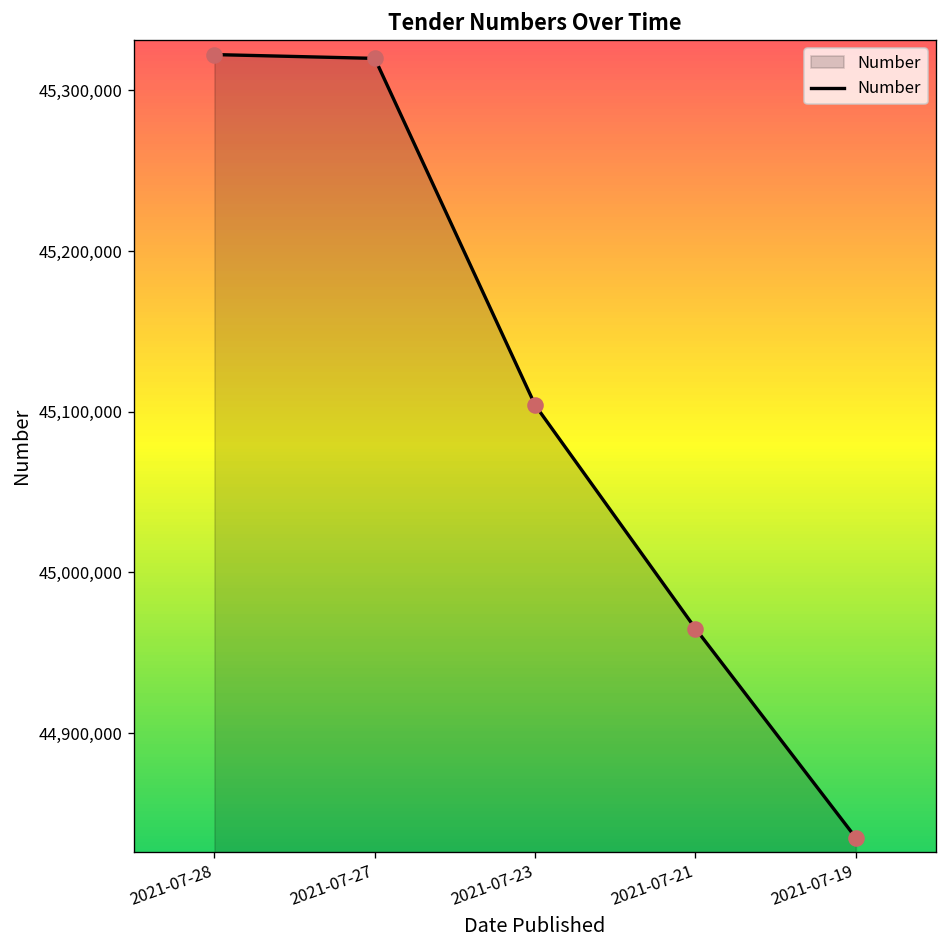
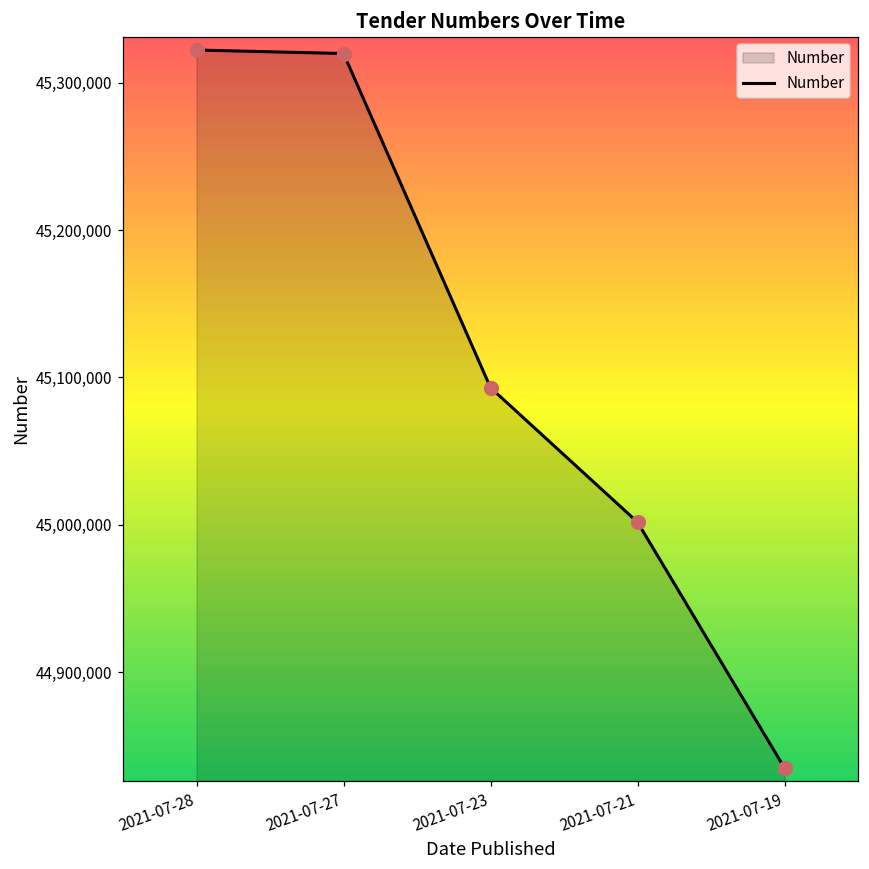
2021-07-23: 45,104,000 -> 45,093,000
2021-07-21: 44,965,000 -> 45,002,000
